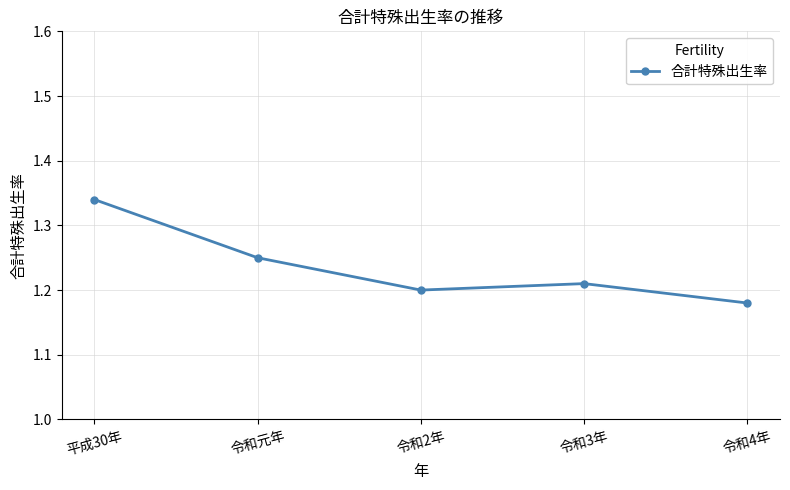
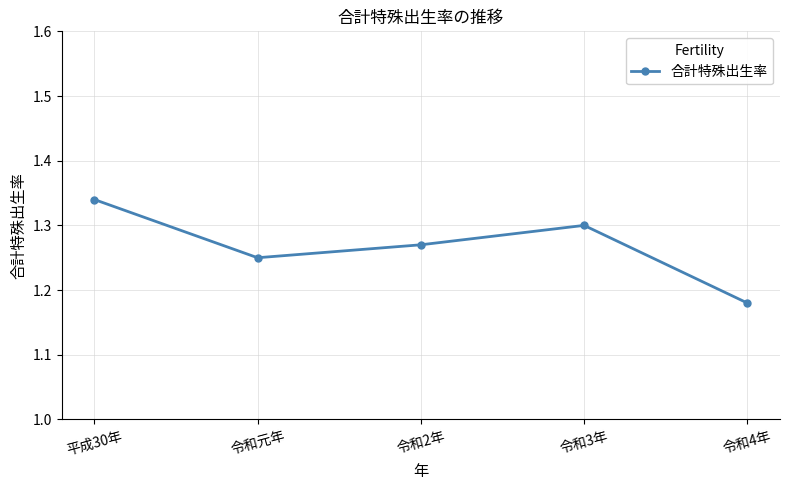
令和2年: 1.20 -> 1.27
令和3年: 1.21 -> 1.30
